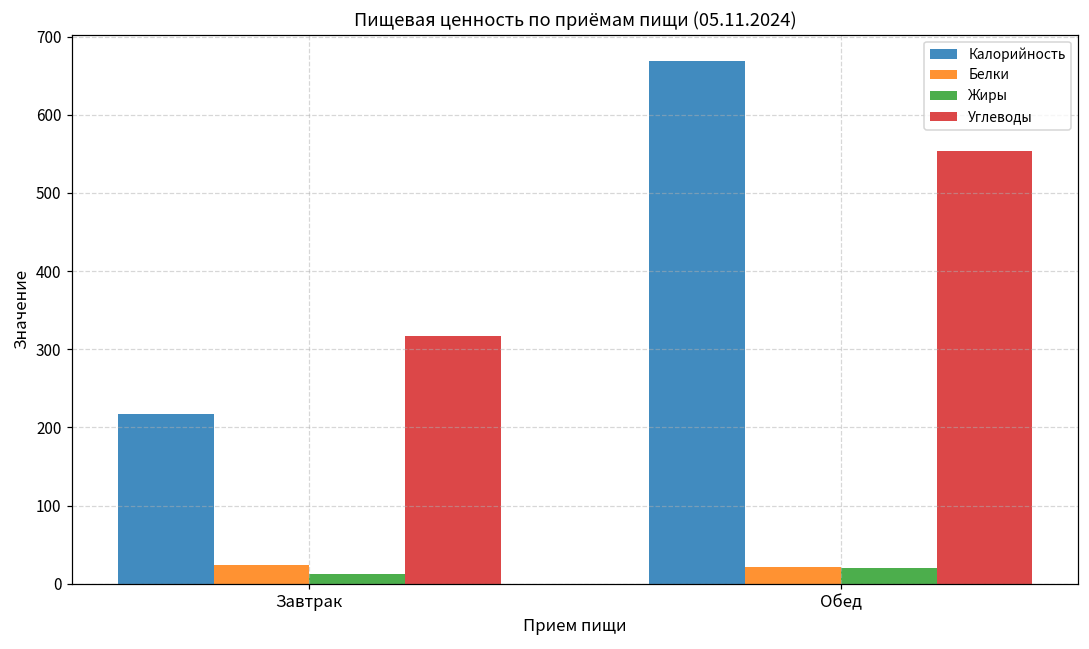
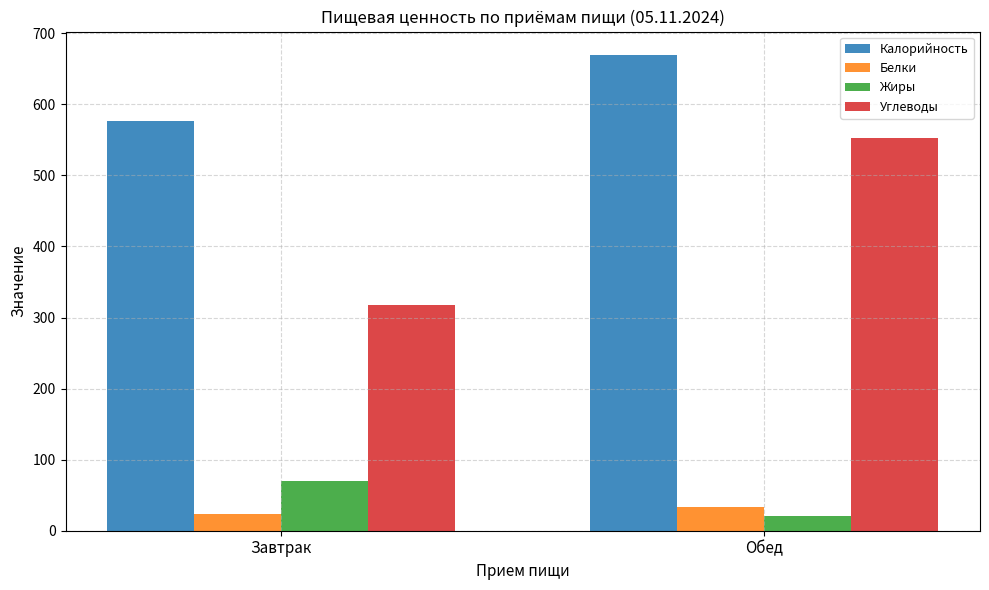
Калорийность, Завтрак: 220 -> 580
Жиры, Завтрак: 10 -> 70
Белки, Обед: 20 -> 30
